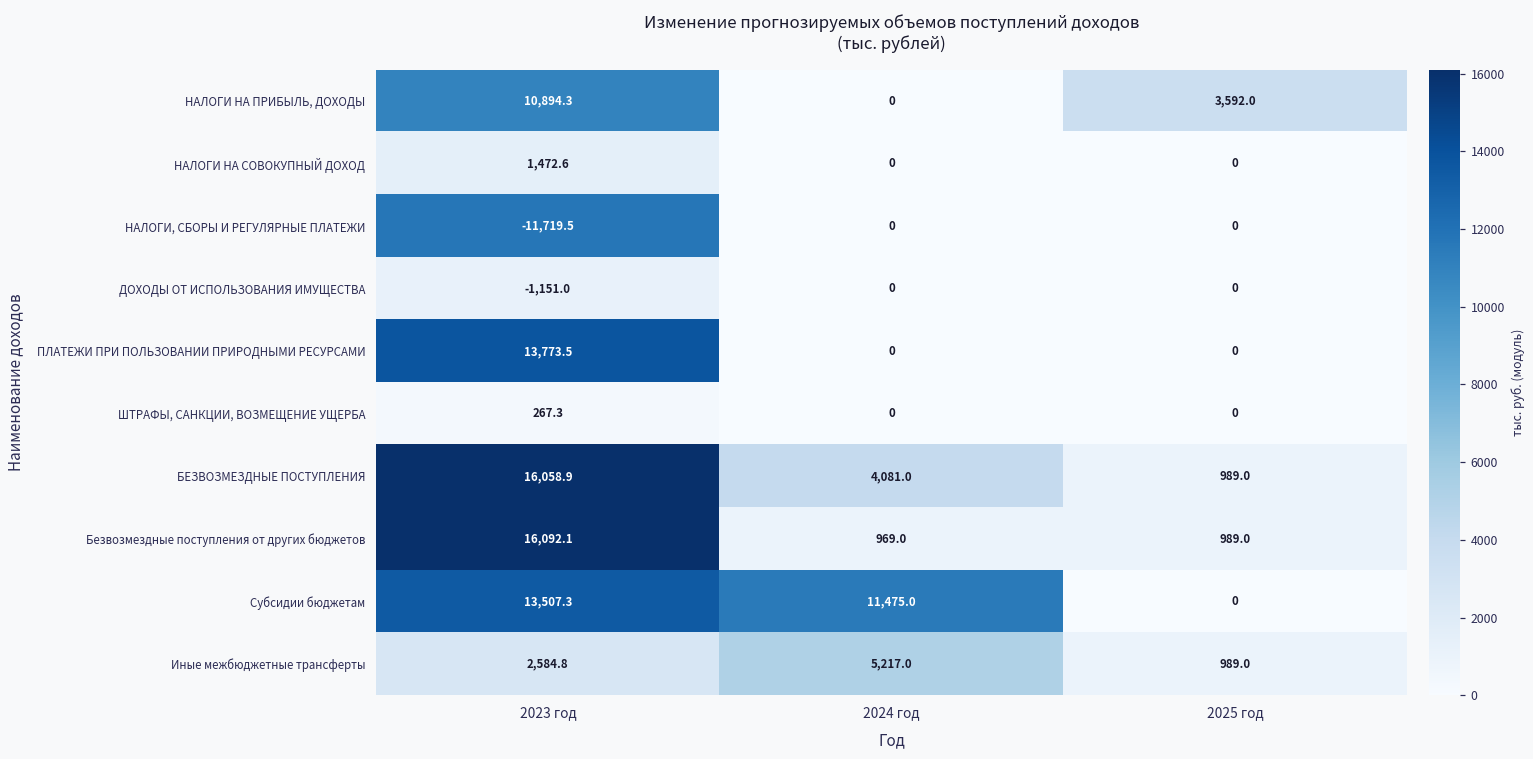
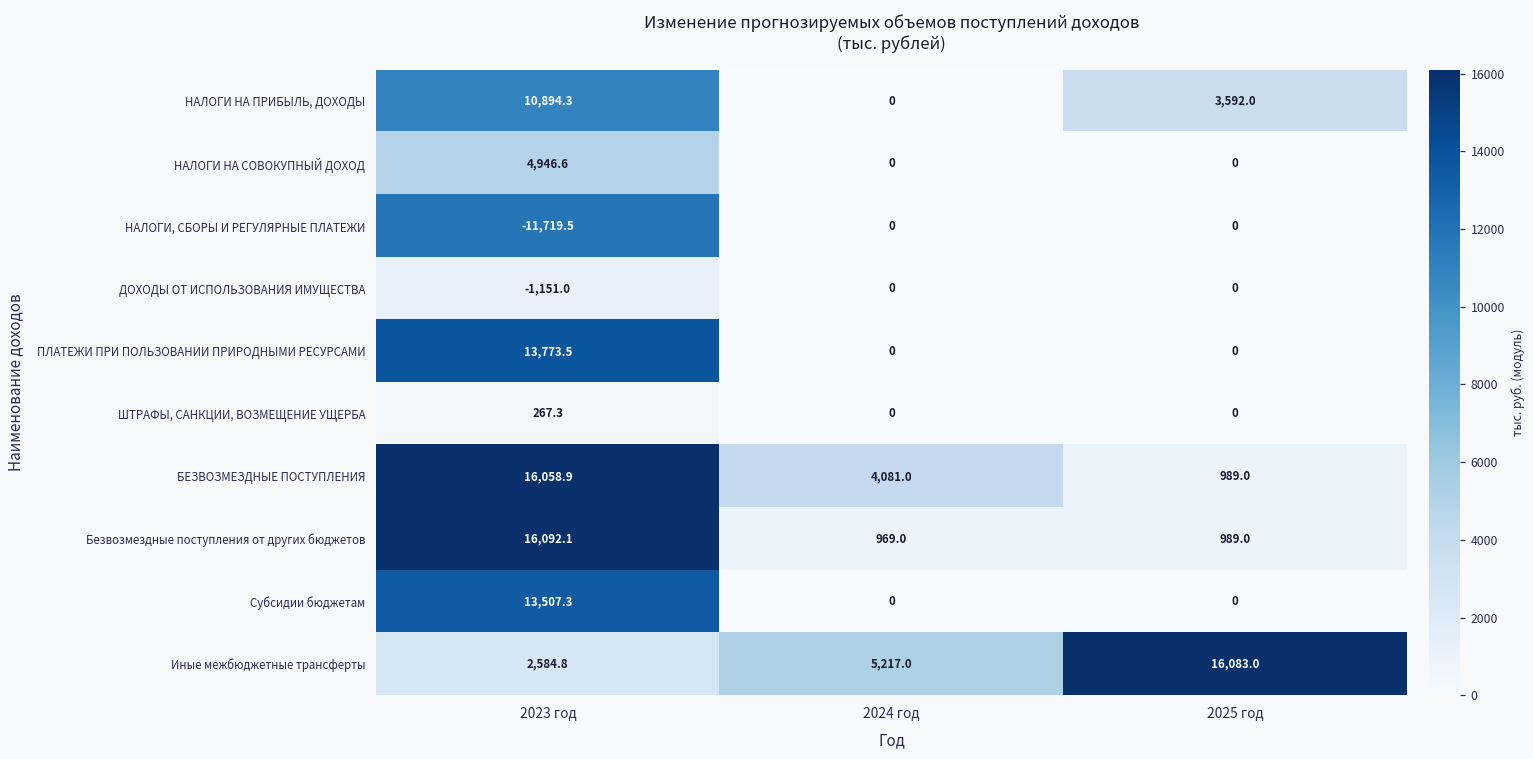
НАЛОГИ НА СОВОКУПНЫЙ ДОХОД, 2023 год: 1,472.6 -> 4,946.6
Субсидии бюджетам, 2024 год: 11,475.0 -> 0
Иные межбюджетные трансферты, 2025 год: 989.0 -> 16,083.0
